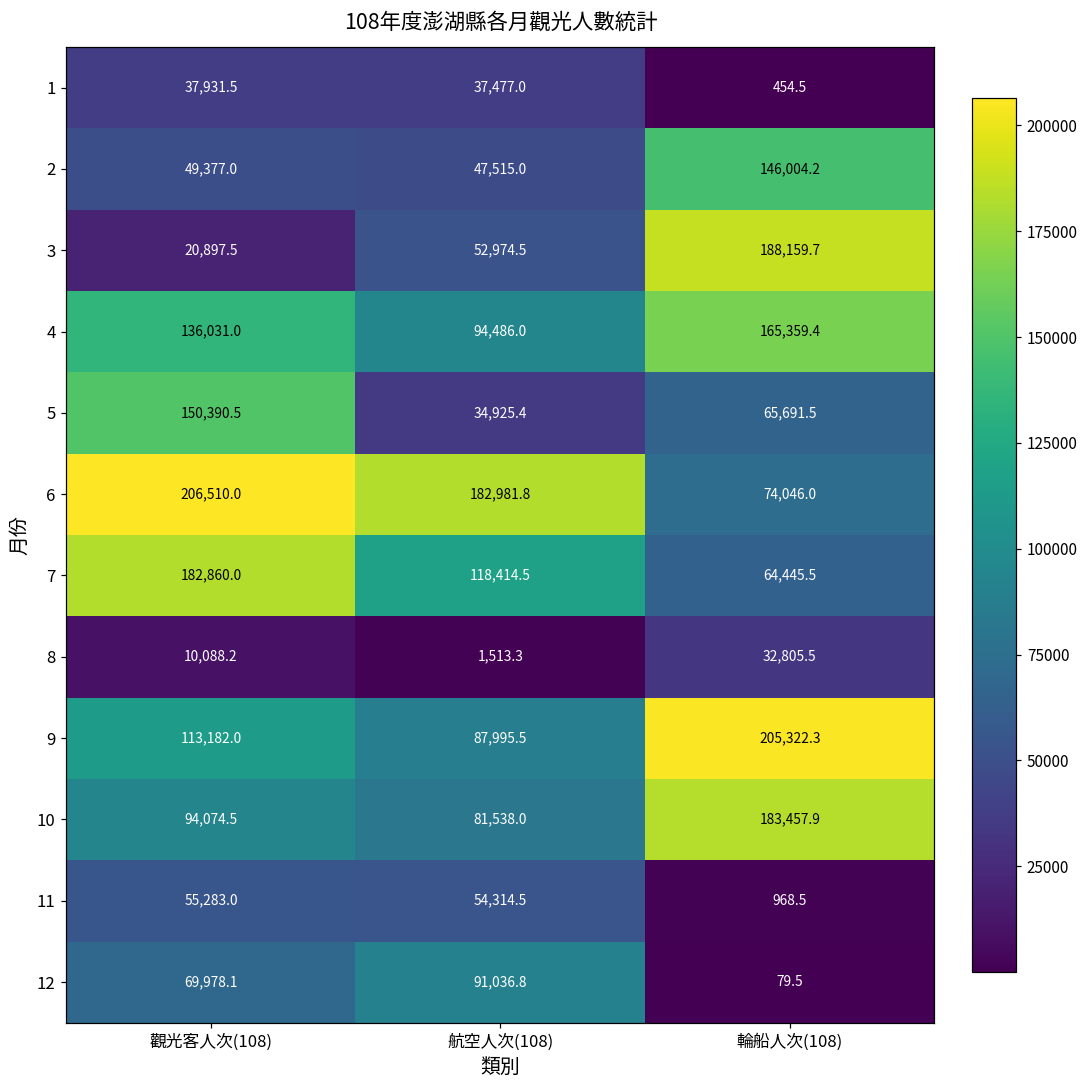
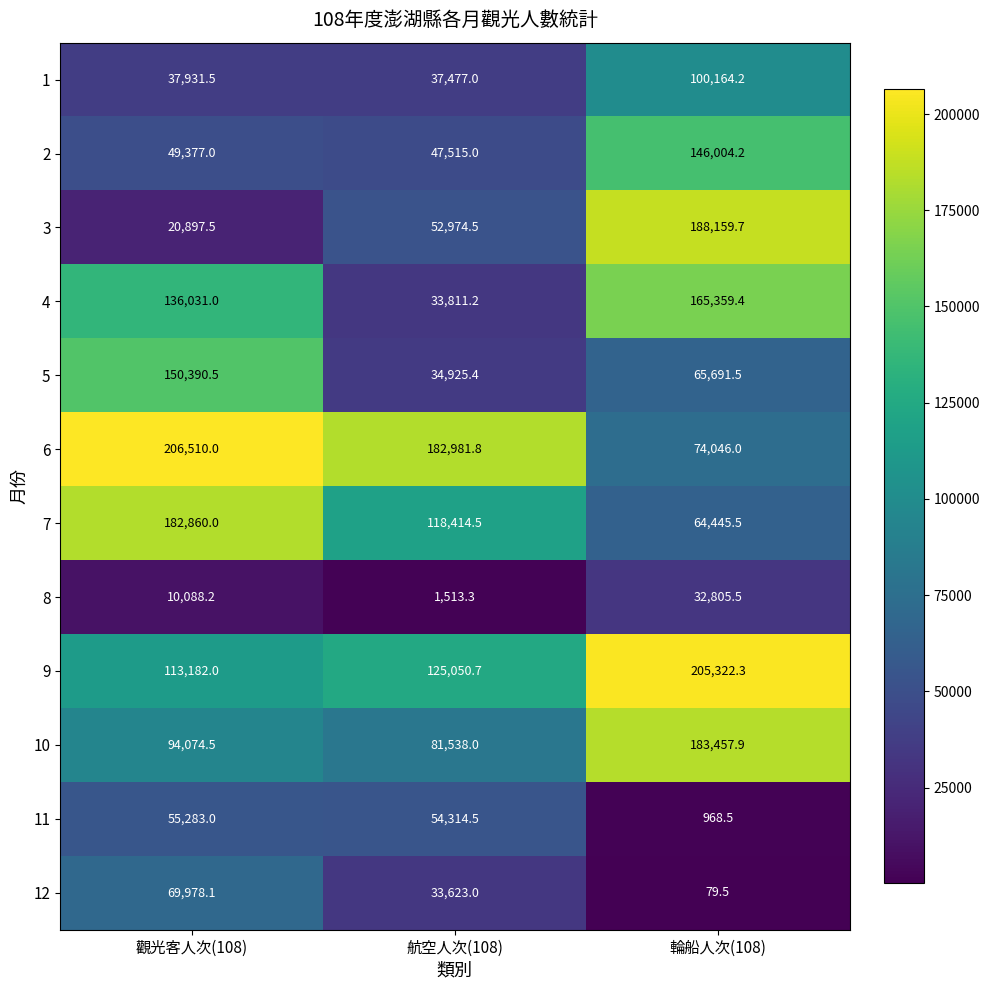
1, 輪船人次(108): 454.5 -> 100,164.2
4, 航空人次(108): 94,486.0 -> 33,811.2
9, 航空人次(108): 87,995.5 -> 125,050.7
12, 航空人次(108): 91,036.8 -> 33,623.0
